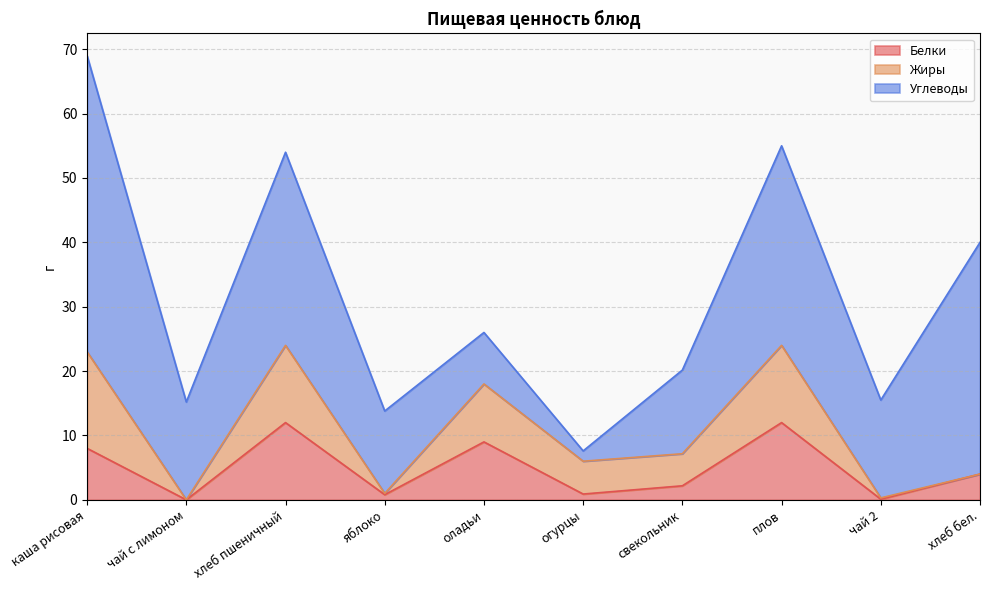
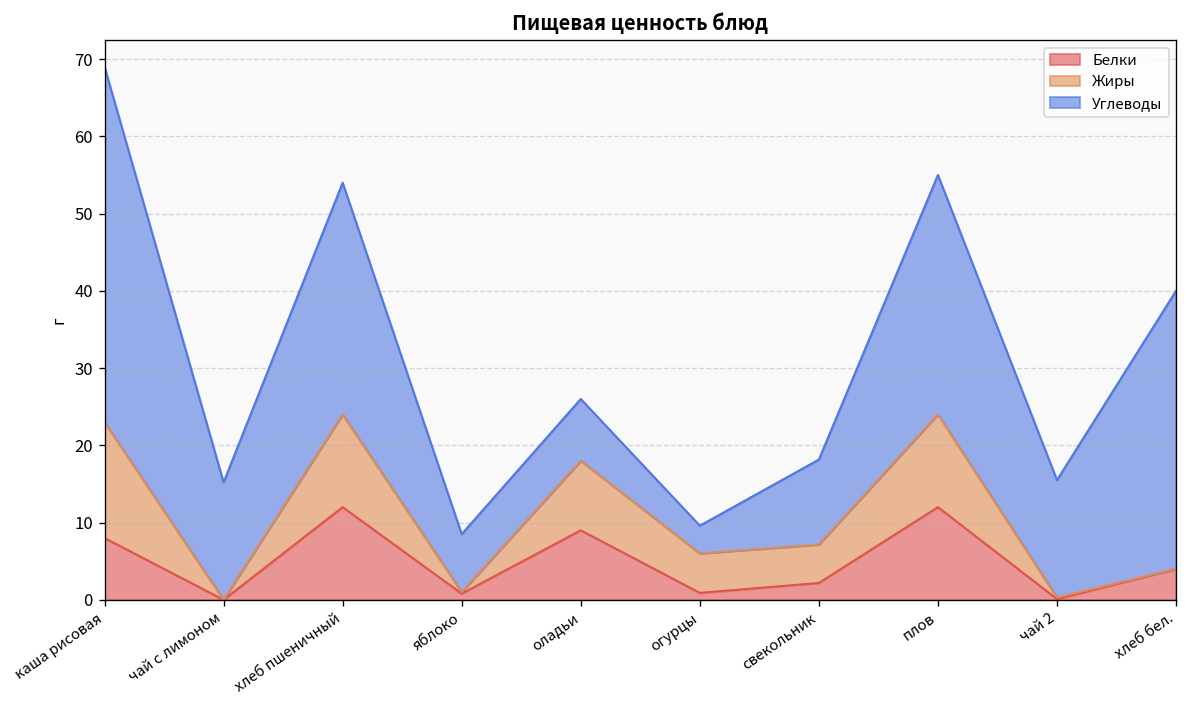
Углеводы, яблоко: 13 -> 8
Углеводы, огурцы: 2 -> 4
Углеводы, свекольник: 13 -> 11
